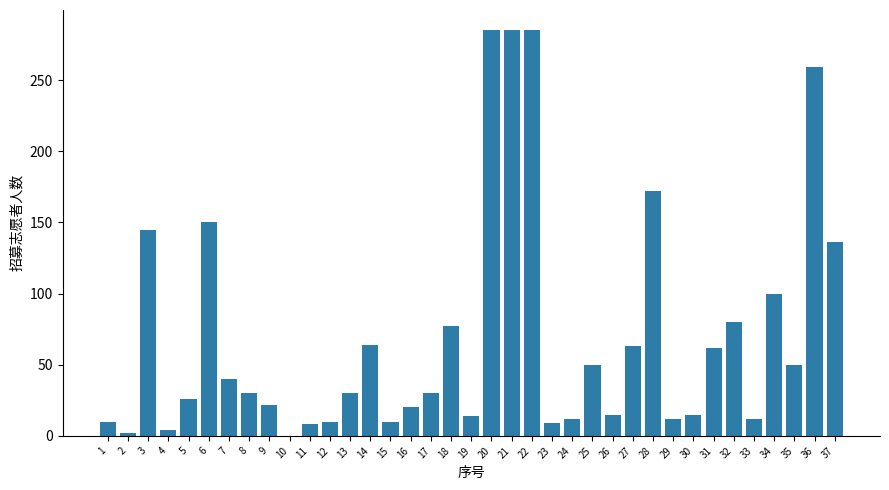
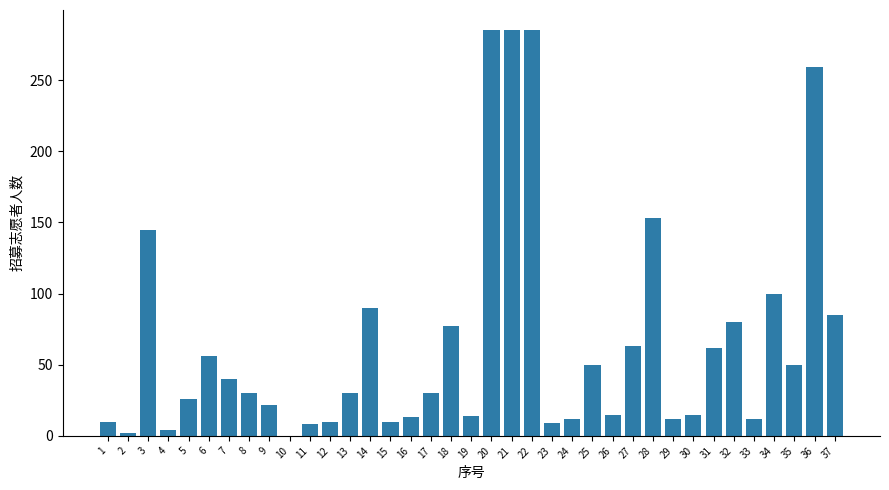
6: 150 -> 56
14: 64 -> 90
16: 20 -> 13
28: 172 -> 153
37: 136 -> 85
